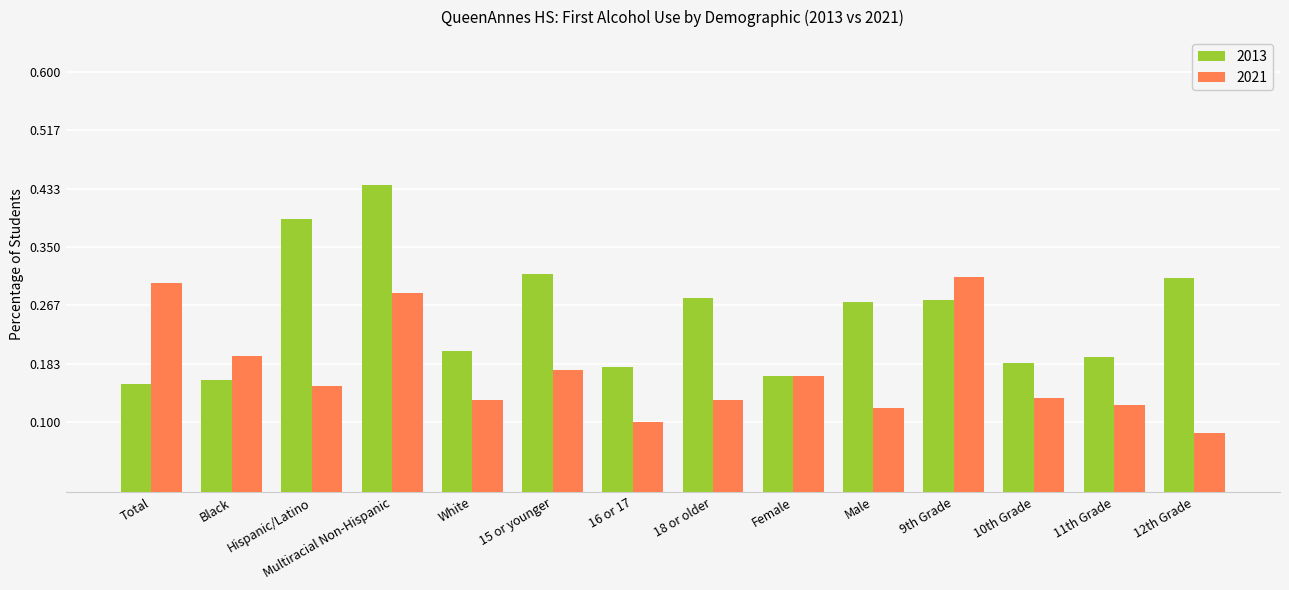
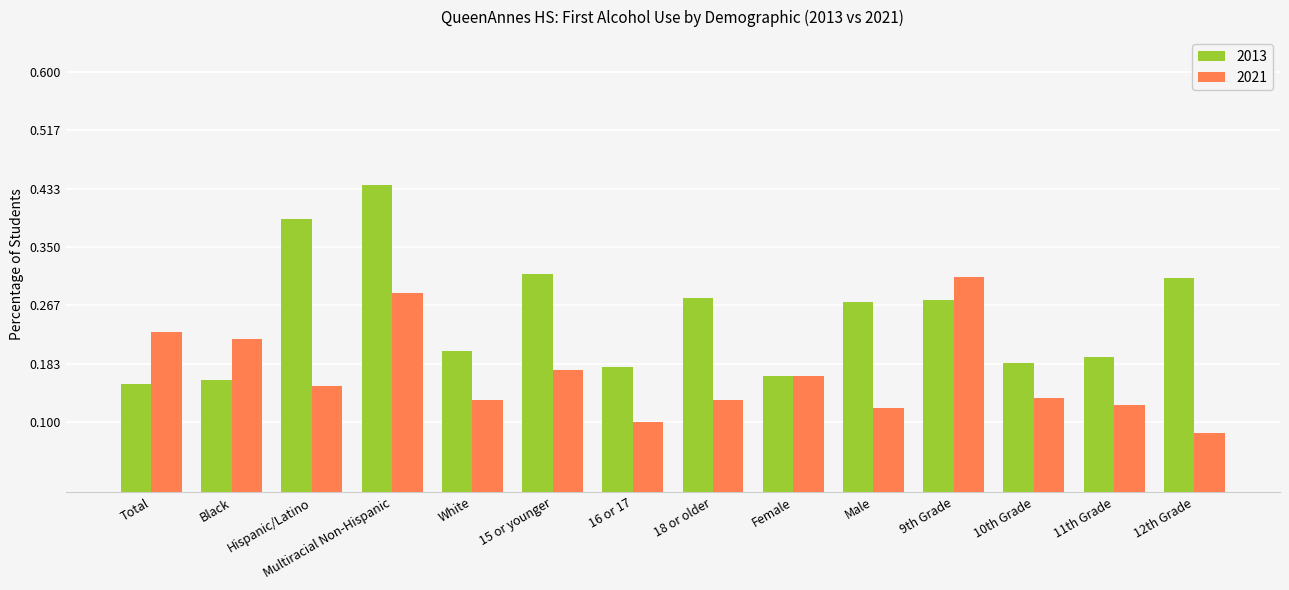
2021, Total: 0.30 -> 0.23
2021, Black: 0.19 -> 0.22
